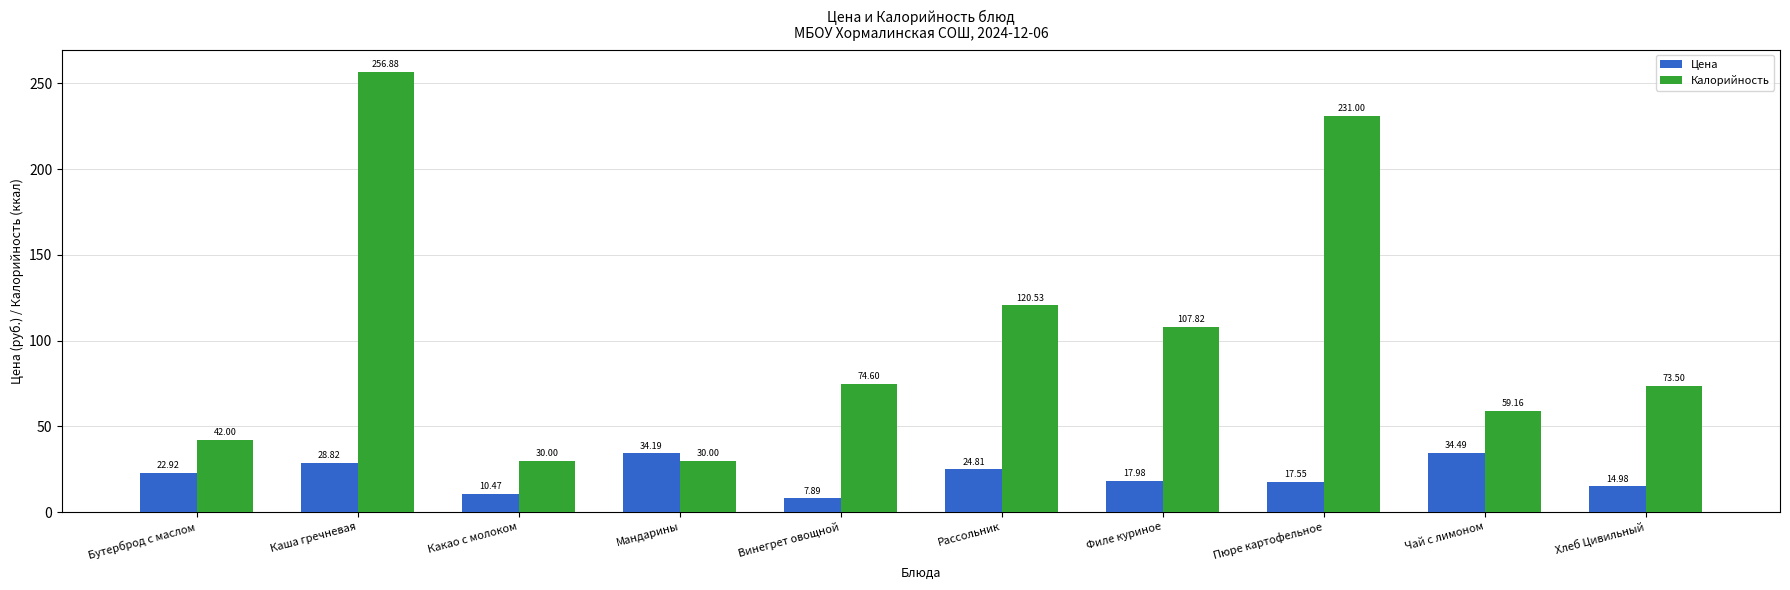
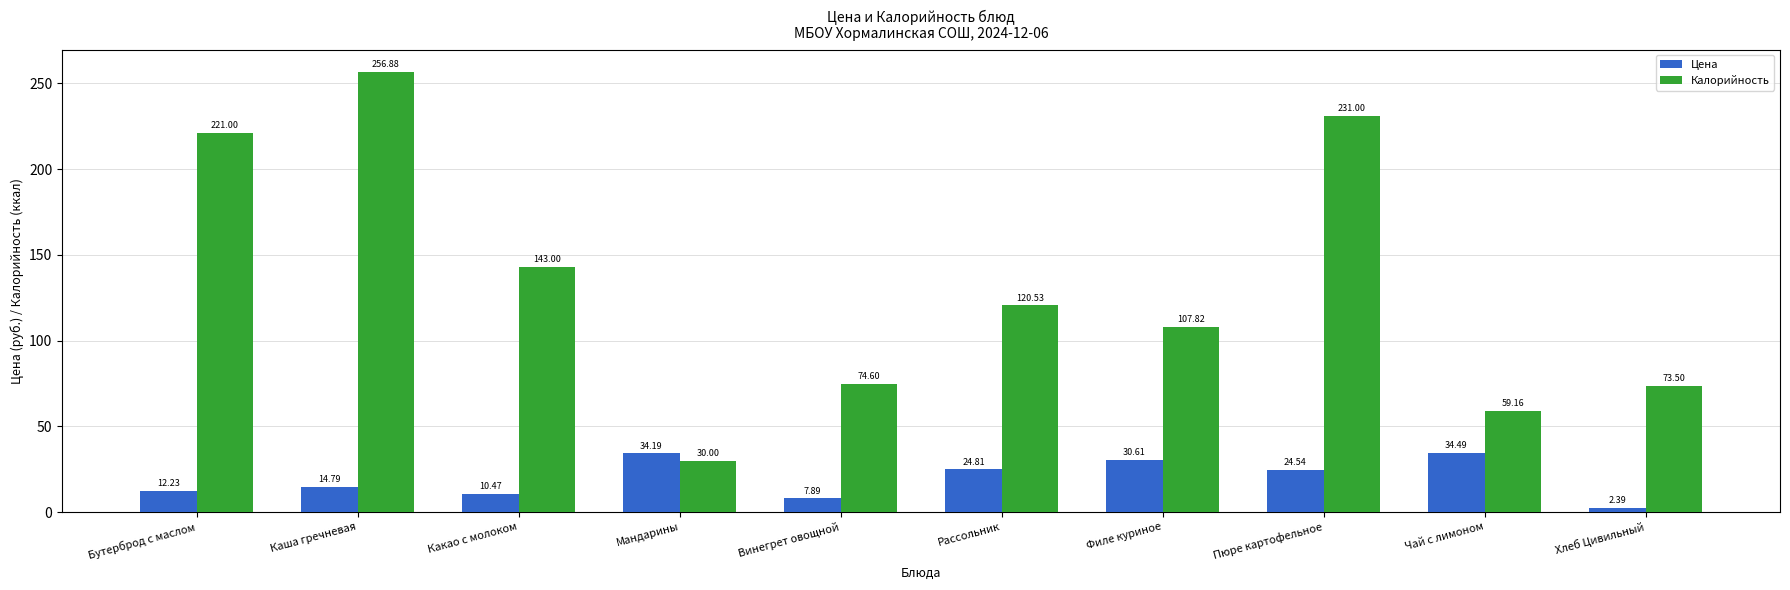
Цена, Бутерброд с маслом: 22.92 -> 12.23
Калорийность, Бутерброд с маслом: 42.00 -> 221.00
Цена, Каша гречневая: 28.82 -> 14.79
Калорийность, Какао с молоком: 30.00 -> 143.00
Цена, Филе куриное: 17.98 -> 30.61
Цена, Пюре картофельное: 17.55 -> 24.54
Цена, Хлеб Цивильный: 14.98 -> 2.39
